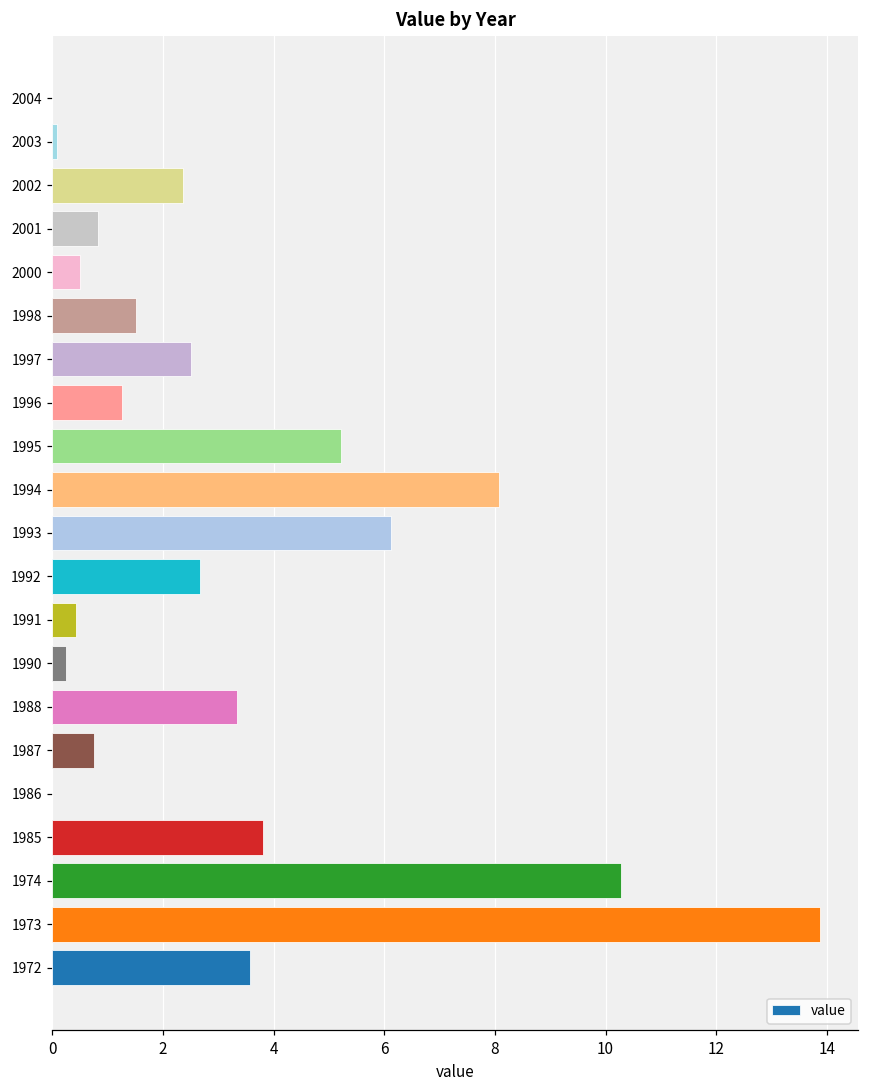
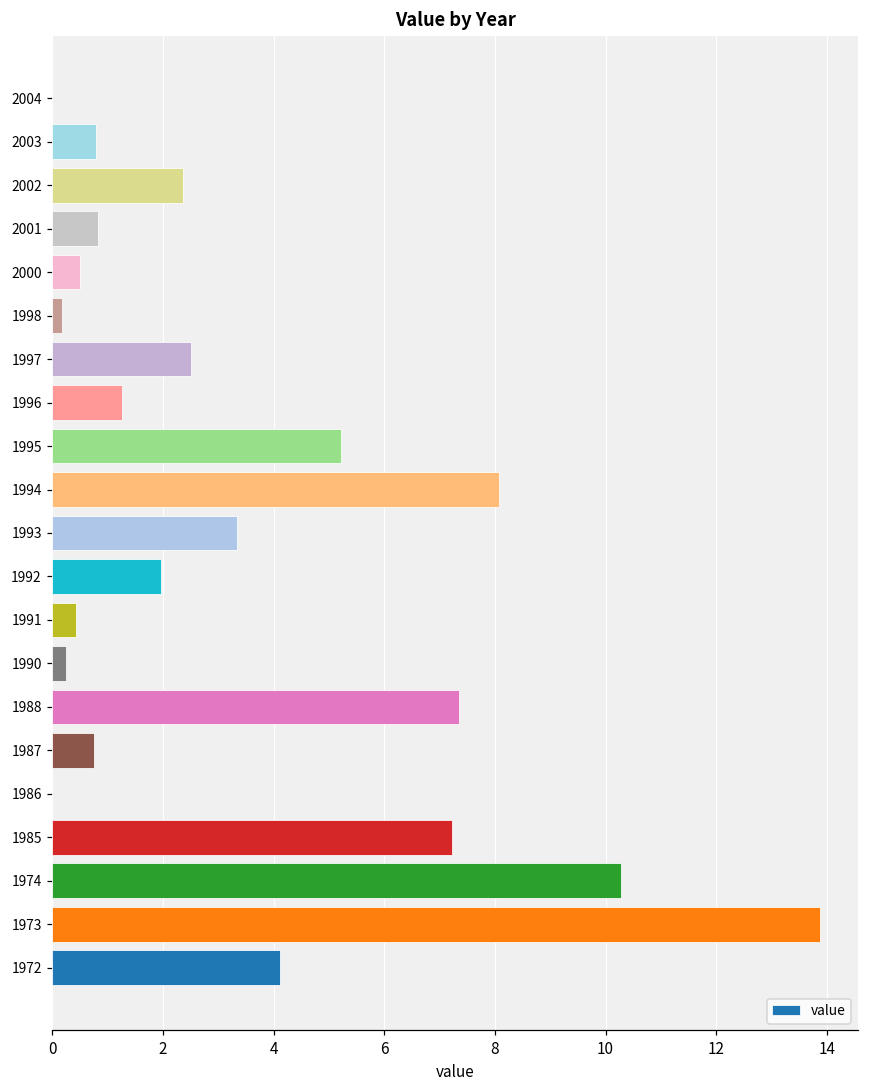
2003: 0.1 -> 0.8
1998: 1.5 -> 0.2
1993: 6.1 -> 3.3
1992: 2.7 -> 2.0
1988: 3.3 -> 7.4
1985: 3.8 -> 7.2
1972: 3.6 -> 4.1
